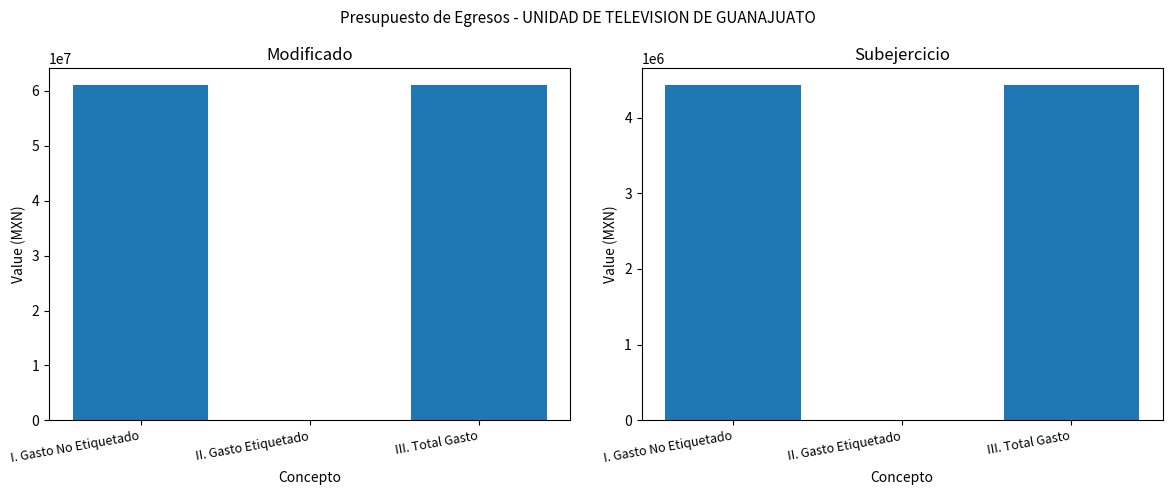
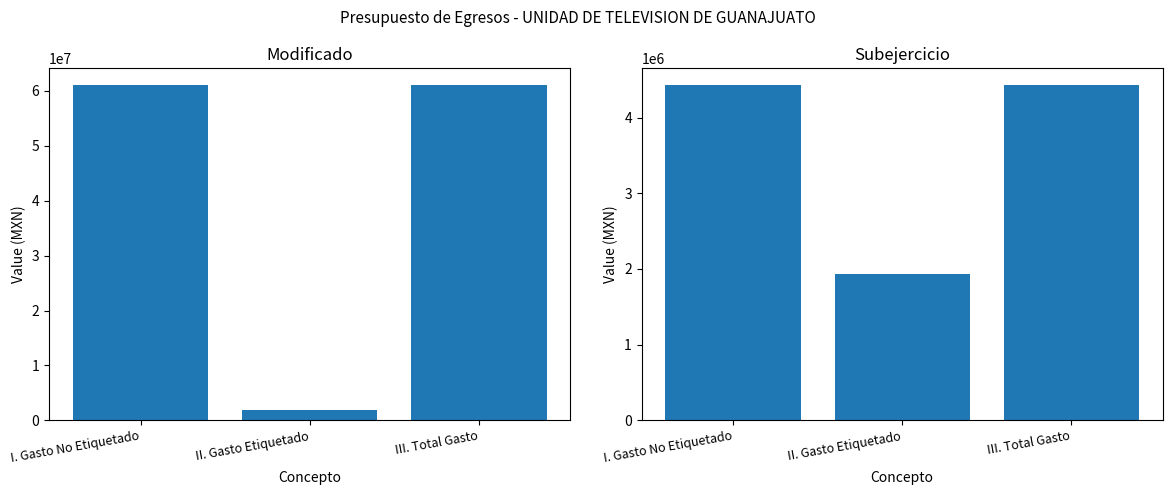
Modificado, II. Gasto Etiquetado: 0 -> 2000000
Subejercicio, II. Gasto Etiquetado: 0 -> 1900000
